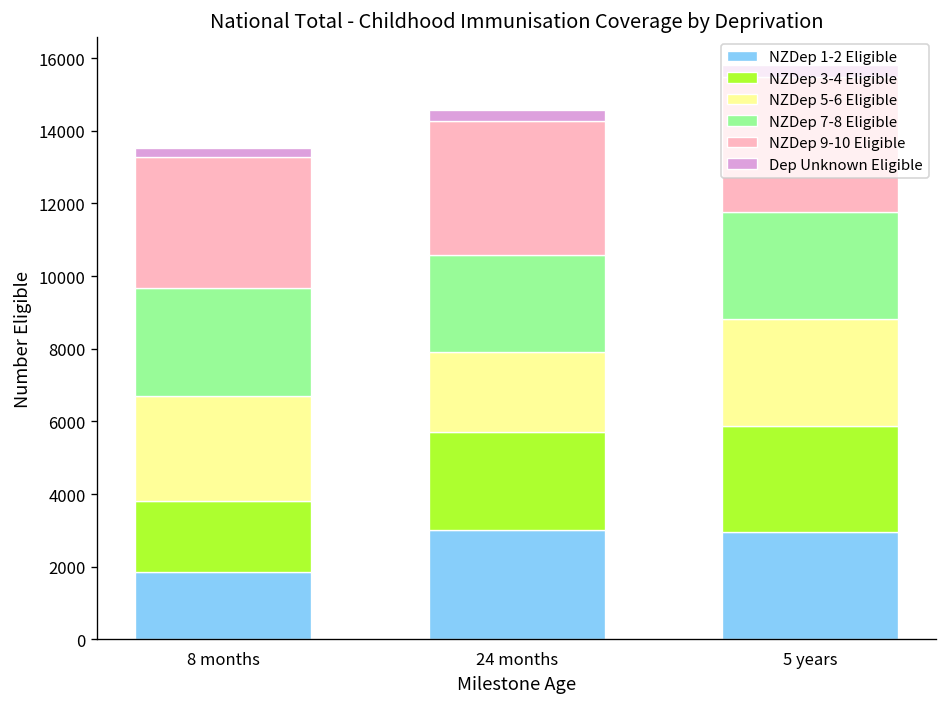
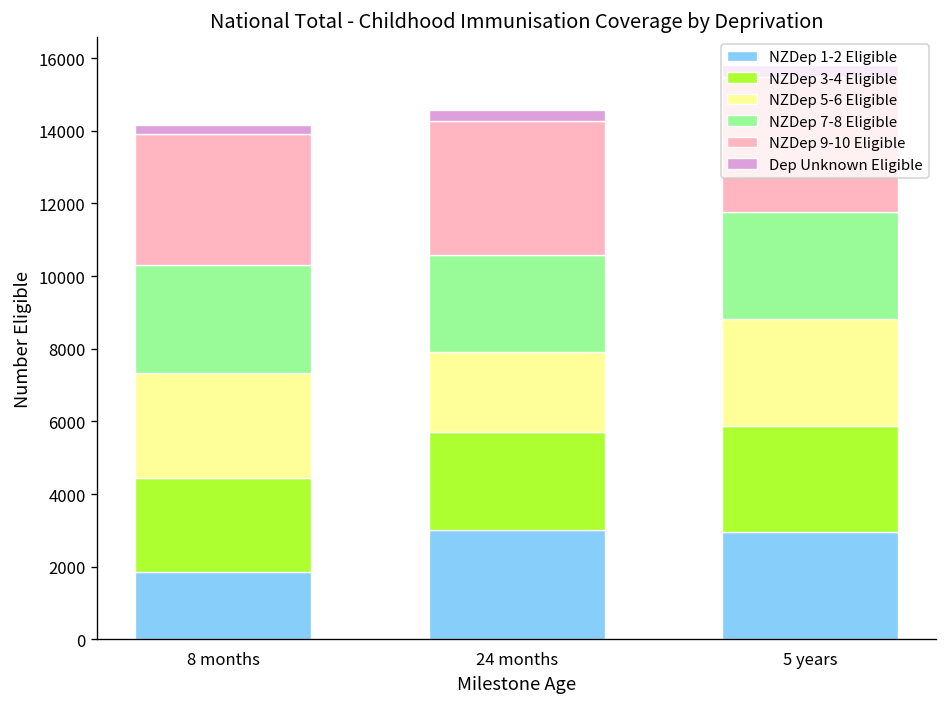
NZDep 3-4 Eligible, 8 months: 1900 -> 2600
